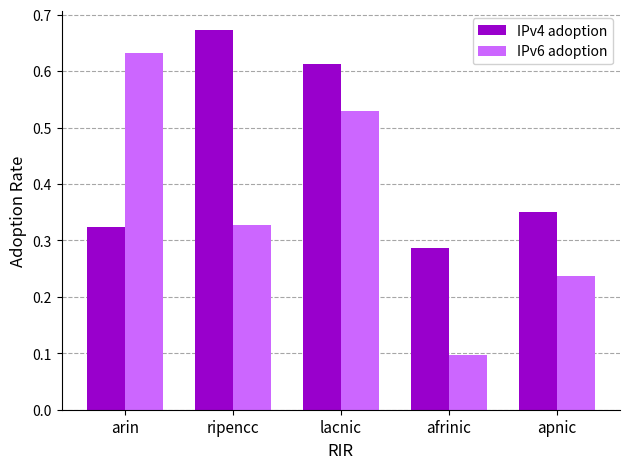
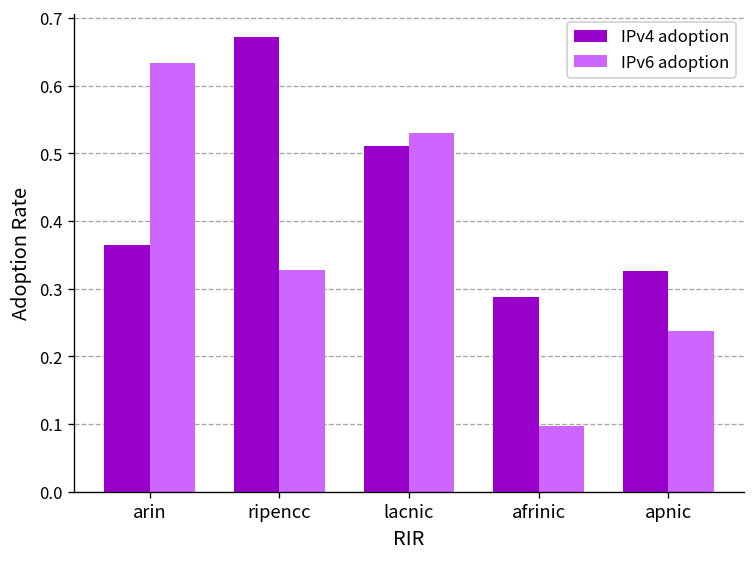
IPv4 adoption, arin: 0.32 -> 0.37
IPv4 adoption, lacnic: 0.61 -> 0.51
IPv4 adoption, apnic: 0.35 -> 0.33
